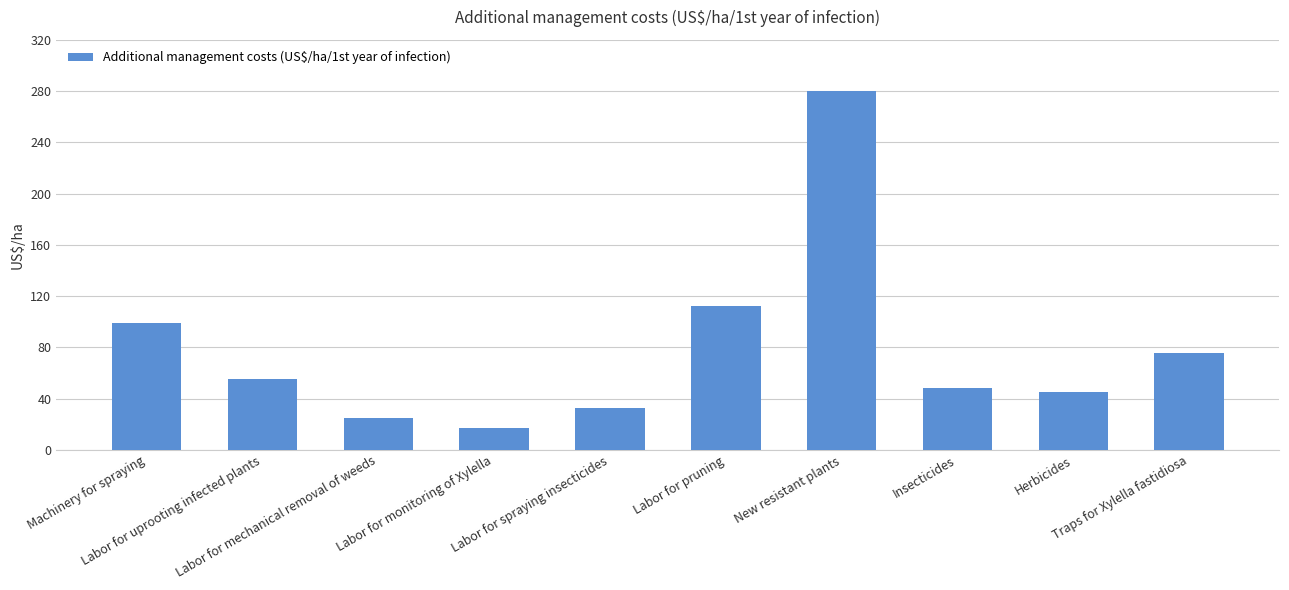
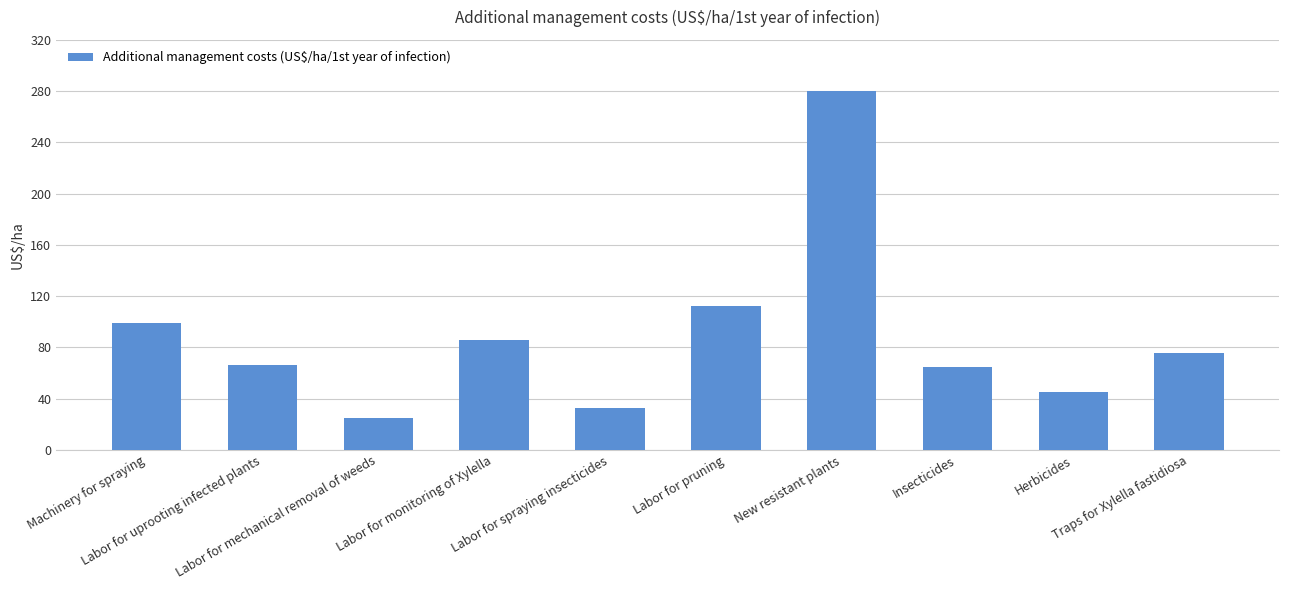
Labor for uprooting infected plants: 55 -> 66
Labor for monitoring of Xylella: 17 -> 86
Insecticides: 48 -> 65
